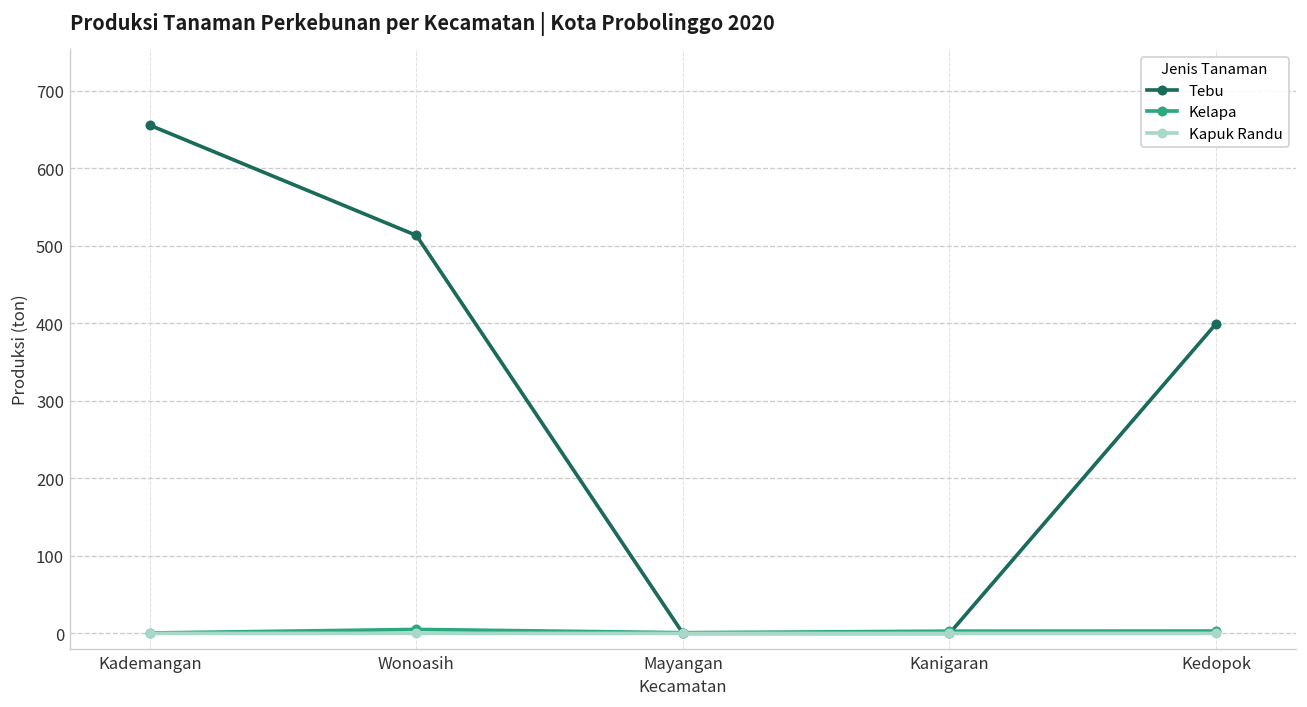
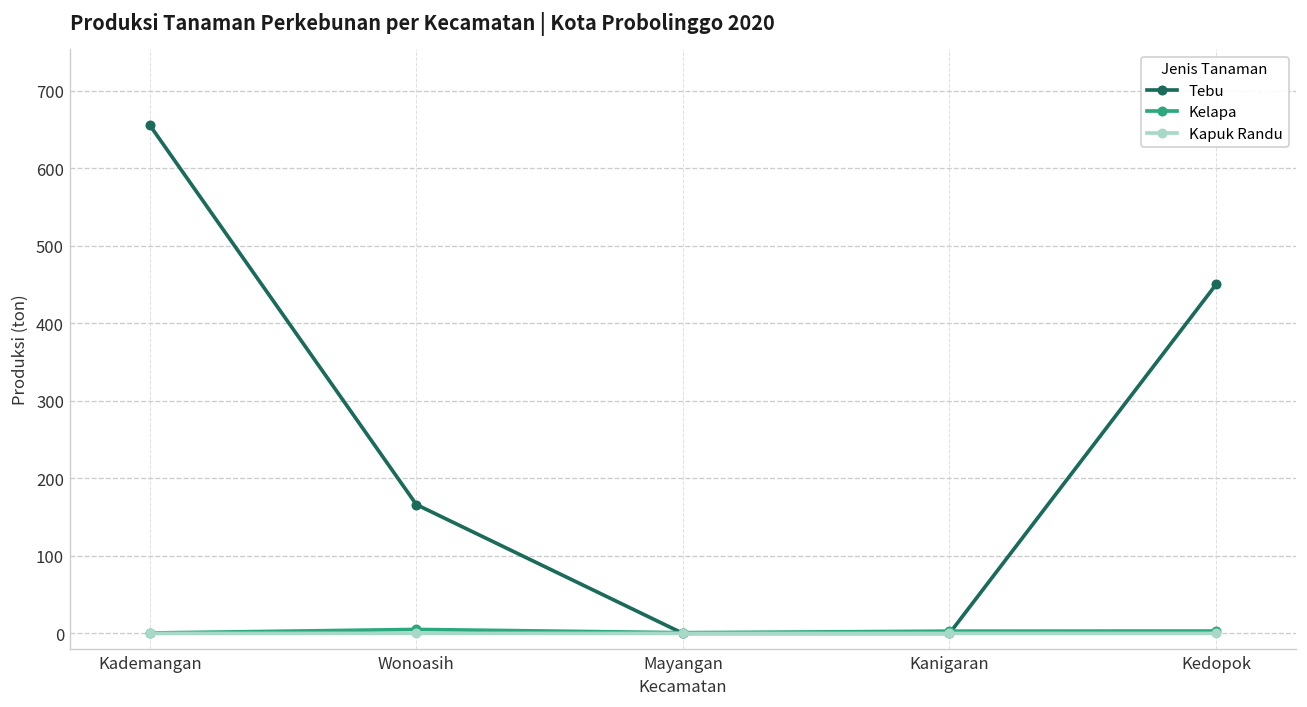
Tebu, Wonoasih: 510 -> 170
Tebu, Kedopok: 400 -> 450
